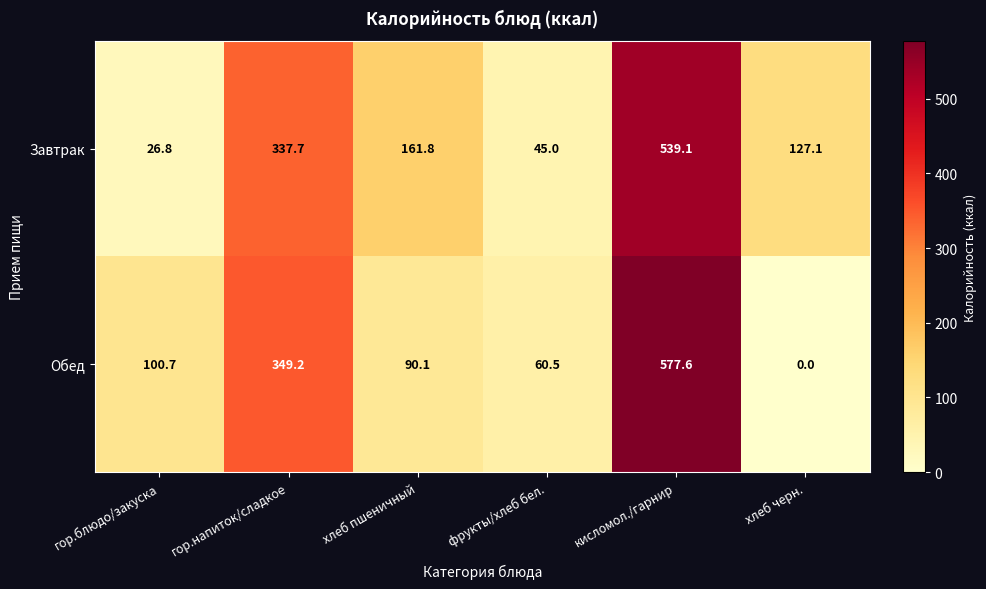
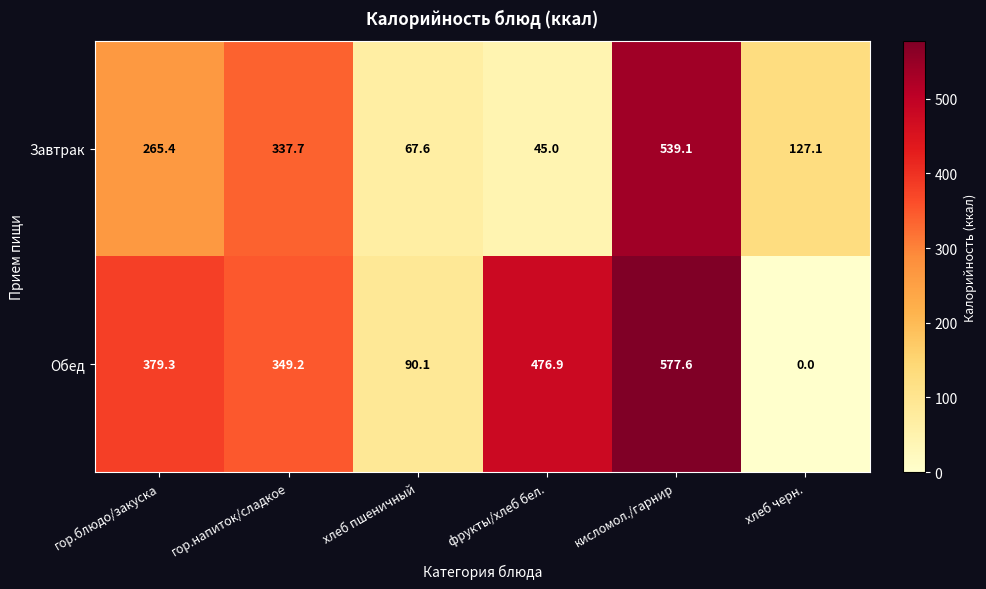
Завтрак, гор.блюдо/закуска: 26.8 -> 265.4
Завтрак, хлеб пшеничный: 161.8 -> 67.6
Обед, гор.блюдо/закуска: 100.7 -> 379.3
Обед, фрукты/хлеб бел.: 60.5 -> 476.9
